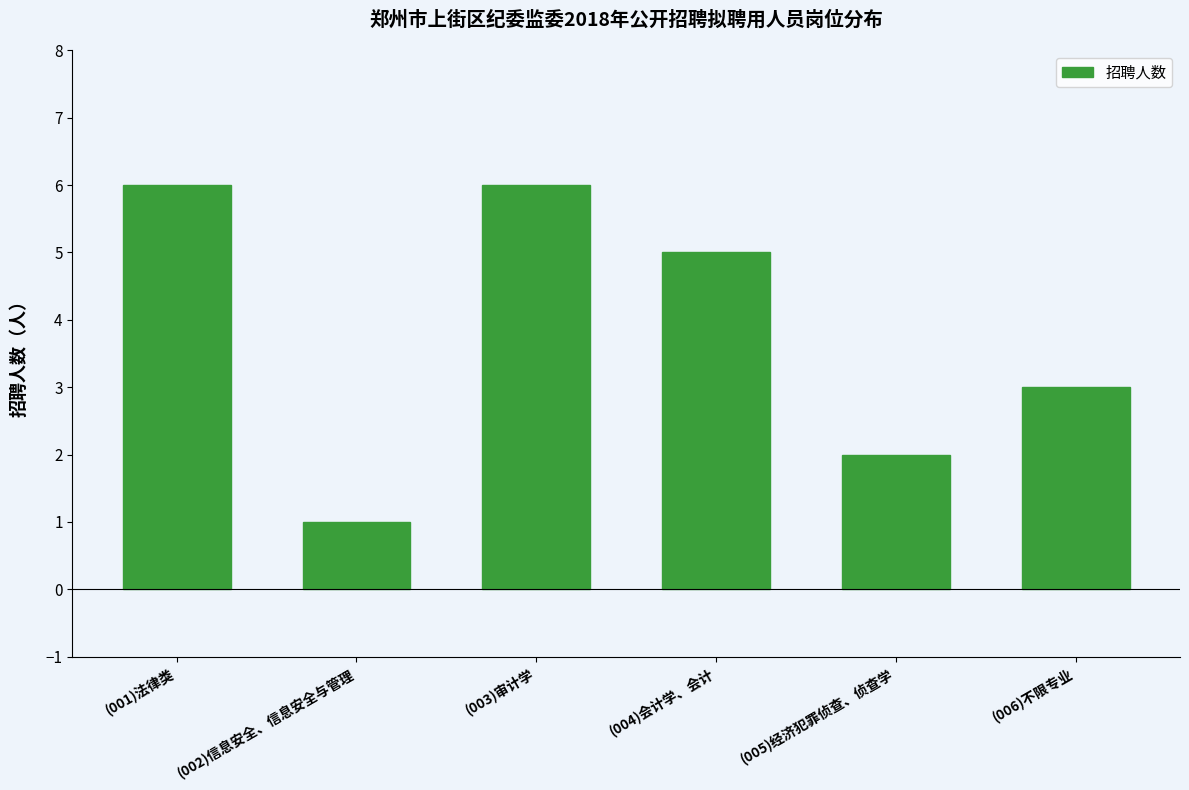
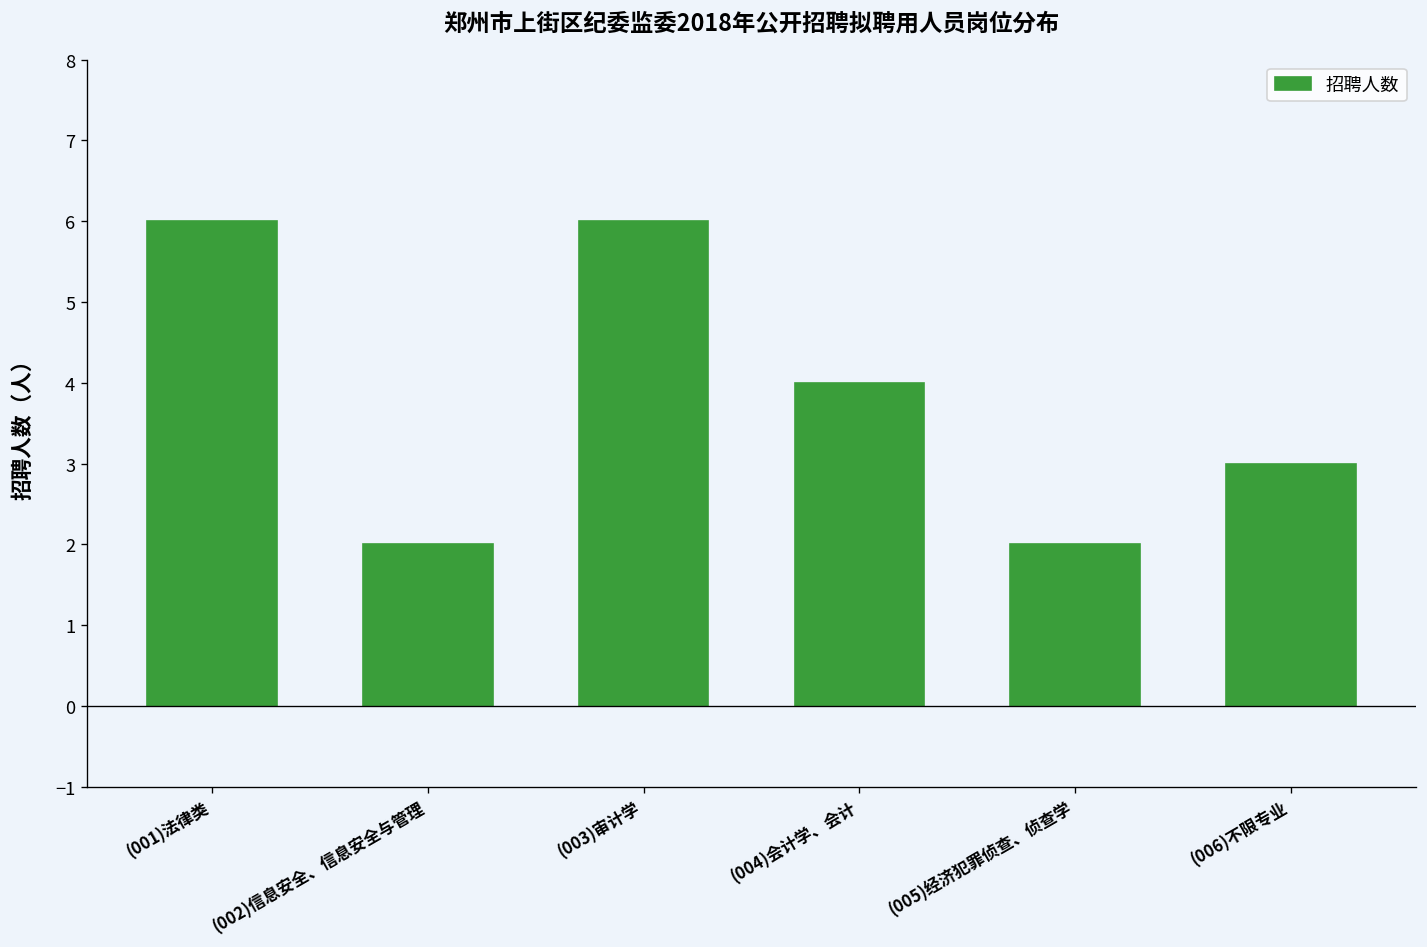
(002)信息安全、信息安全与管理: 1 -> 2
(004)会计学、会计: 5 -> 4
